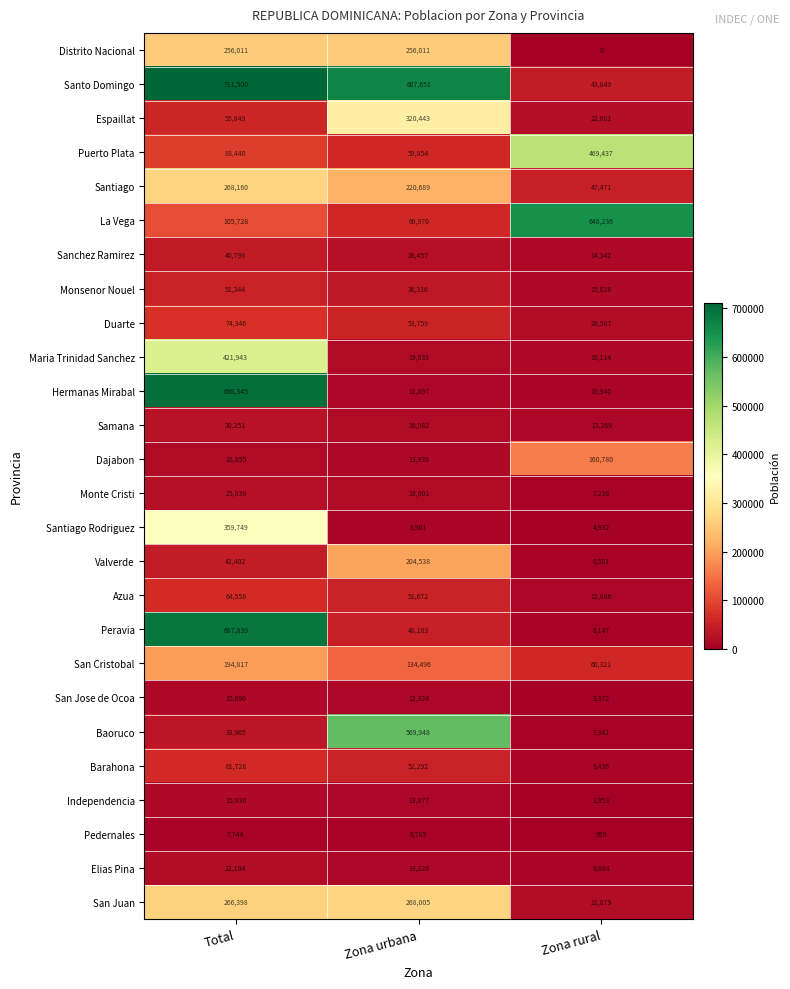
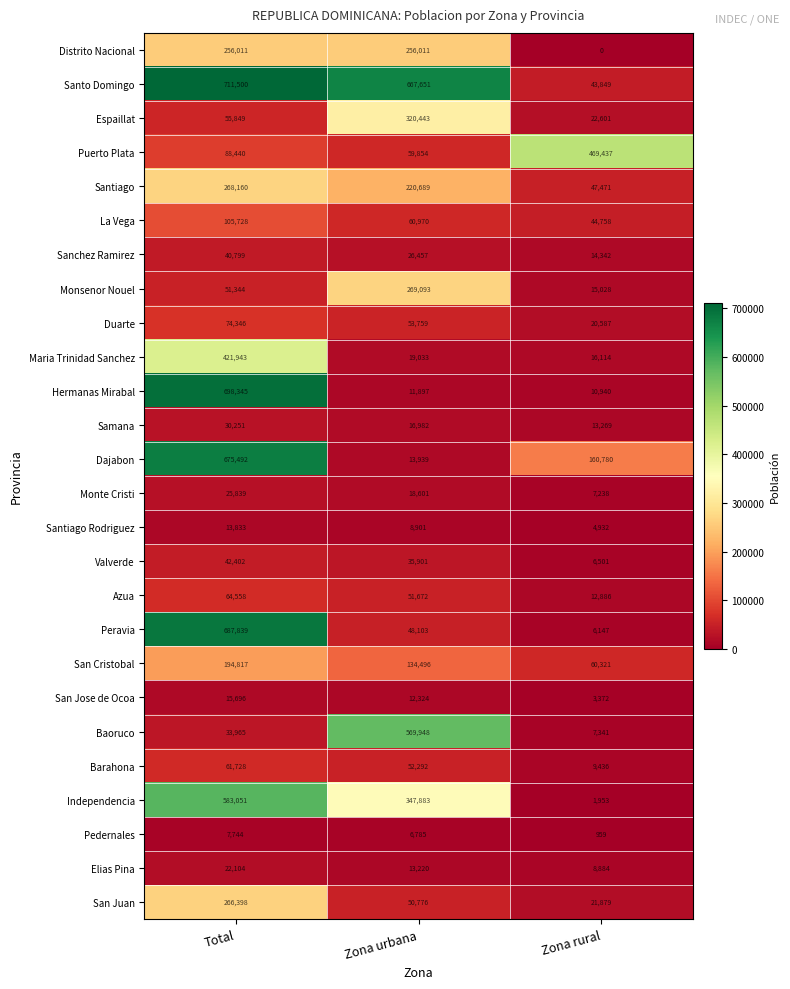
La Vega, Zona rural: 648,236 -> 44,758
Monsenor Nouel, Zona urbana: 36,316 -> 269,093
Dajabon, Total: 18,855 -> 675,492
Santiago Rodriguez, Total: 359,749 -> 13,833
Valverde, Zona urbana: 204,538 -> 35,901
Independencia, Total: 15,830 -> 583,051
Independencia, Zona urbana: 13,877 -> 347,883
San Juan, Zona urbana: 268,005 -> 50,776
